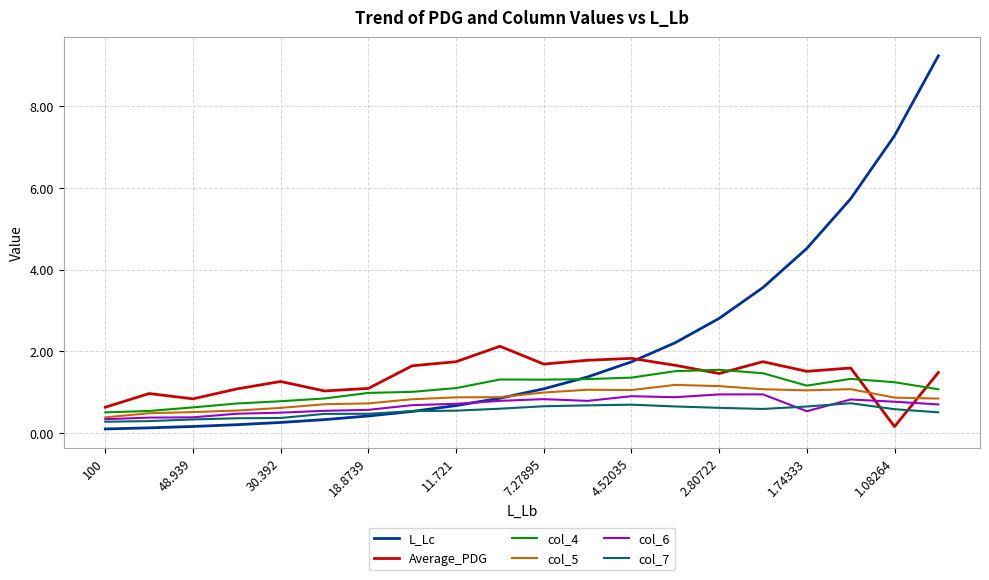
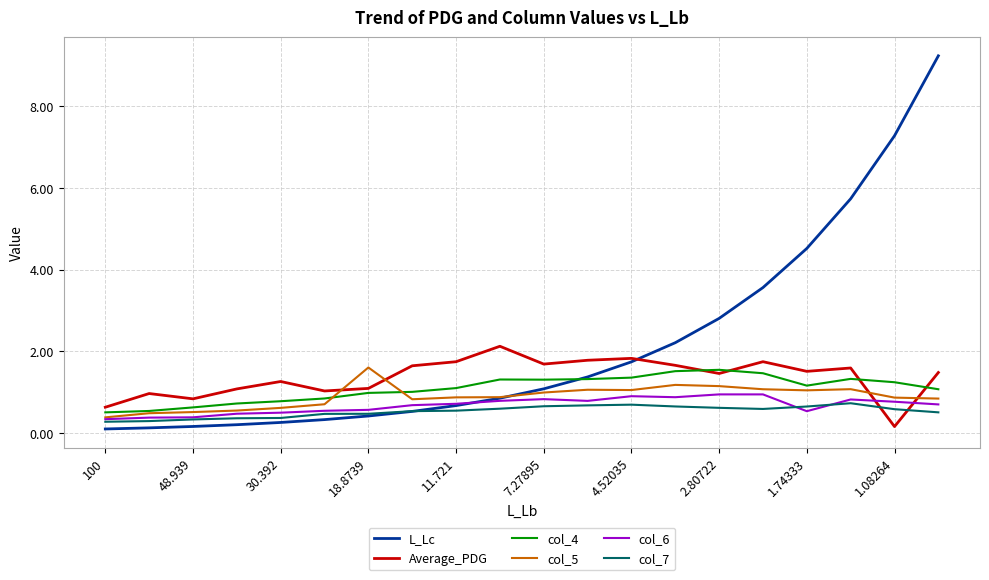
col_5, 18.8739: 0.7 -> 1.6
